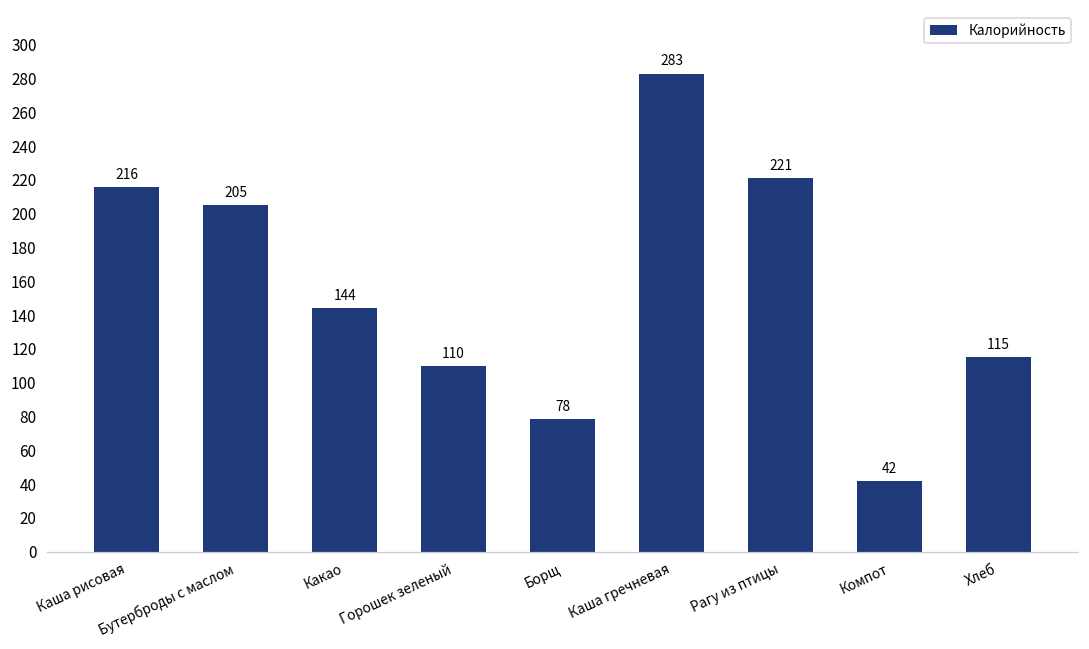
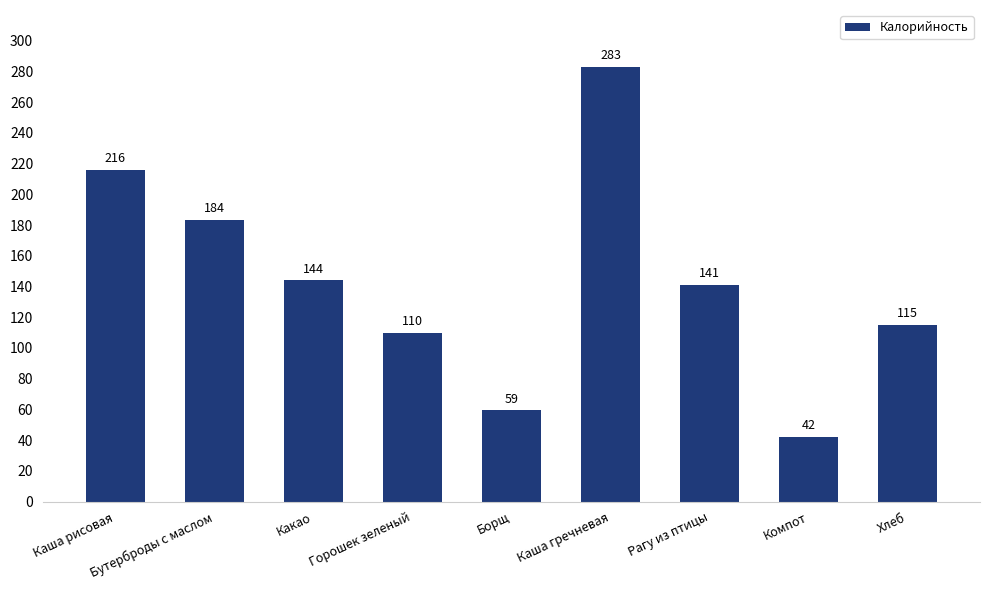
Бутерброды с маслом: 205 -> 184
Борщ: 78 -> 59
Рагу из птицы: 221 -> 141
